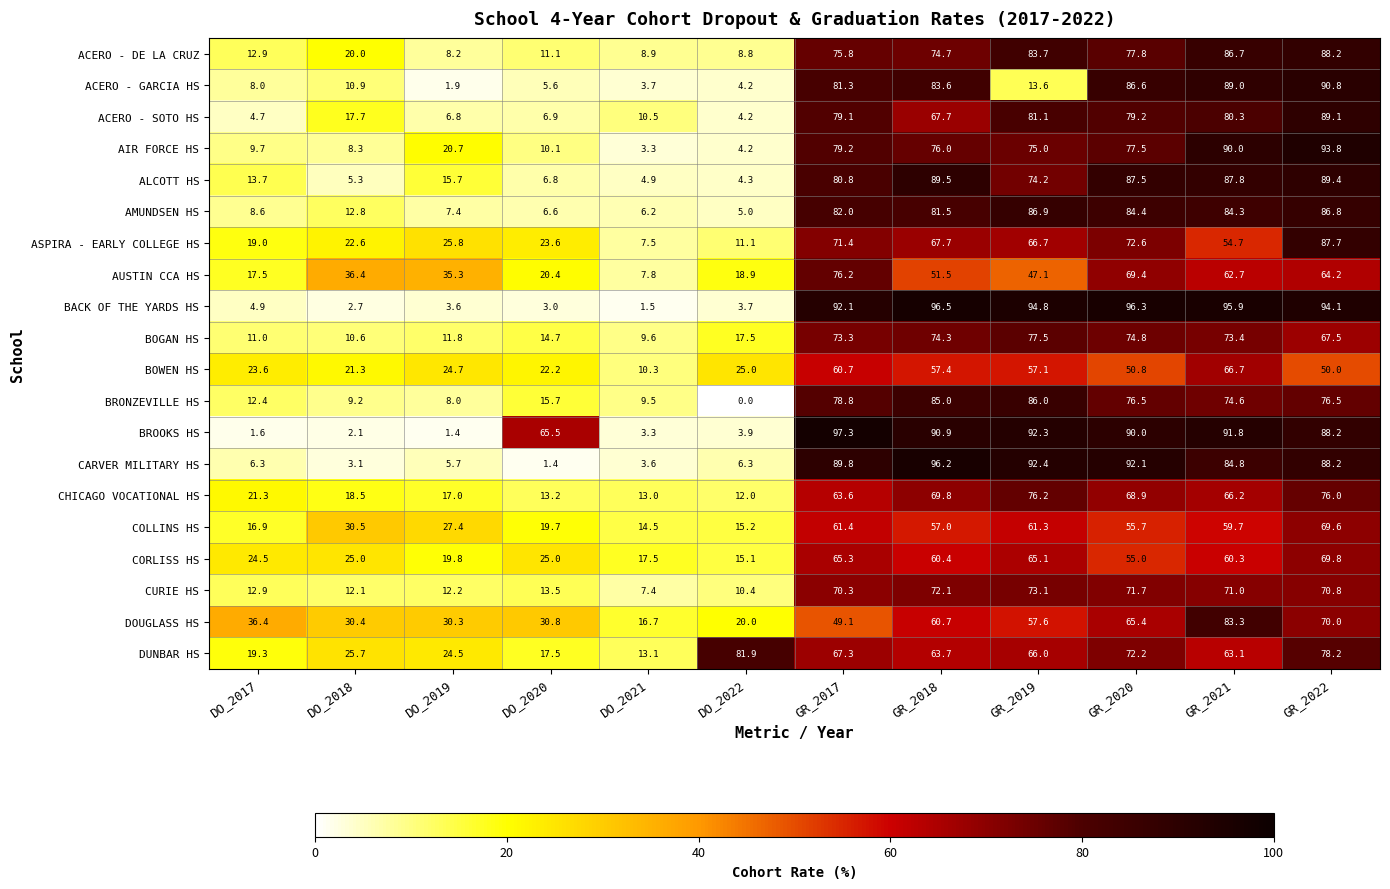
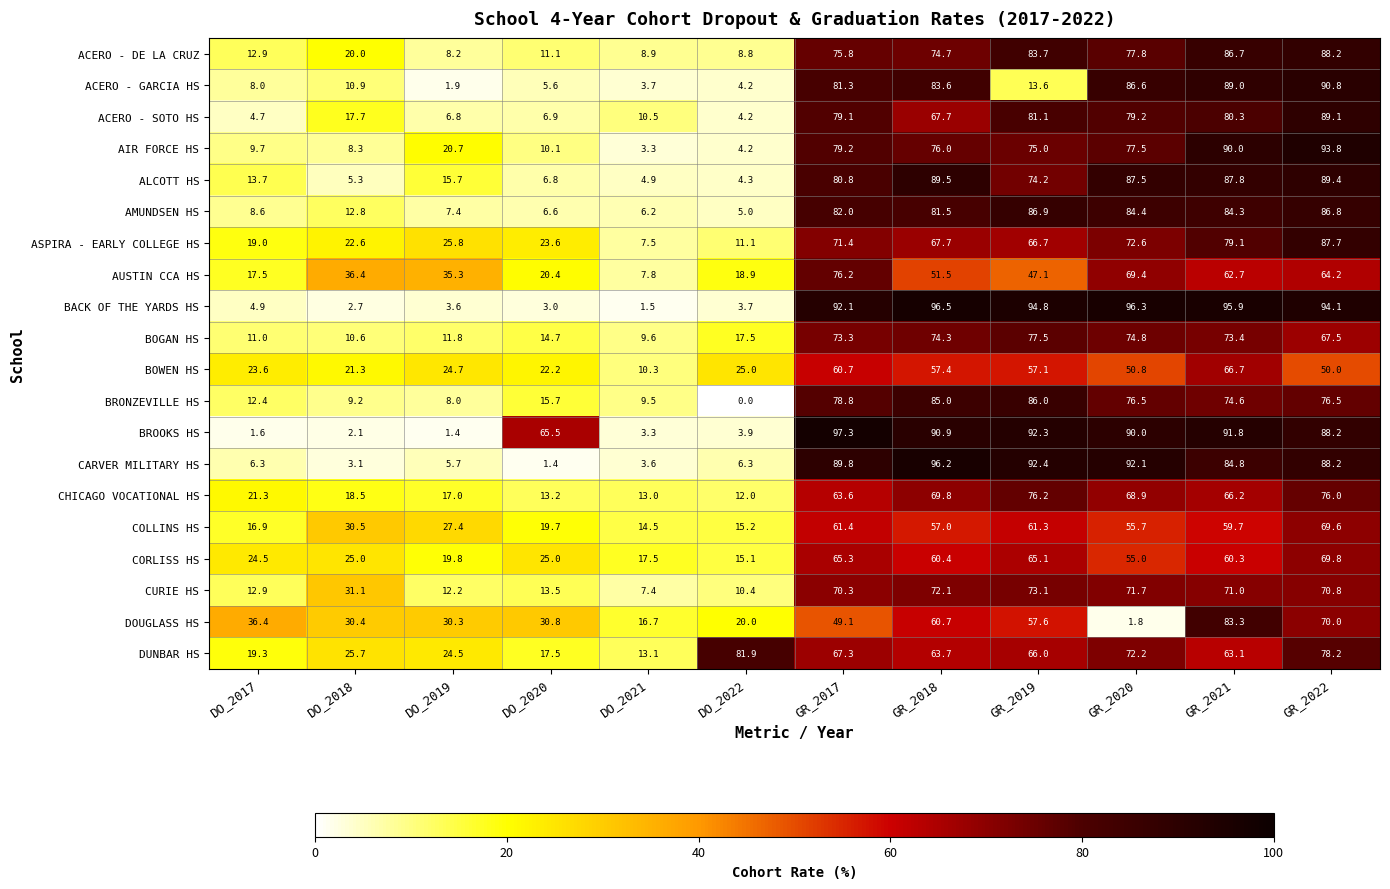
ASPIRA - EARLY COLLEGE HS, GR_2021: 54.7 -> 79.1
CURIE HS, DO_2018: 12.1 -> 31.1
DOUGLASS HS, GR_2020: 65.4 -> 1.8
